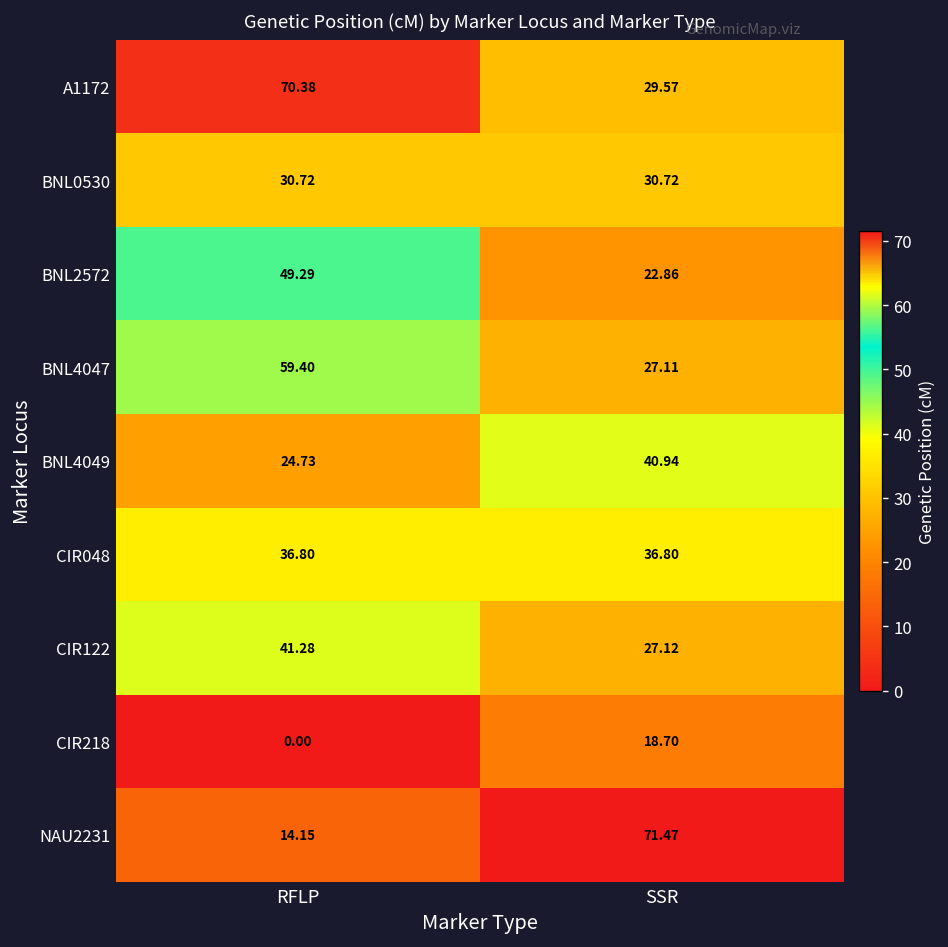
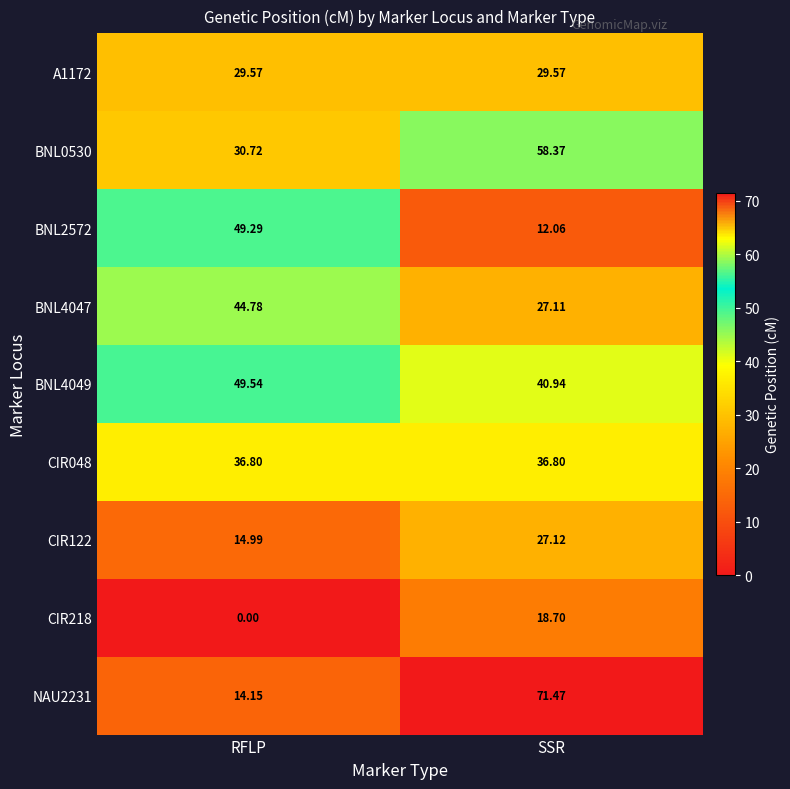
A1172, RFLP: 70.38 -> 29.57
BNL0530, SSR: 30.72 -> 58.37
BNL2572, SSR: 22.86 -> 12.06
BNL4047, RFLP: 59.40 -> 44.78
BNL4049, RFLP: 24.73 -> 49.54
CIR122, RFLP: 41.28 -> 14.99
